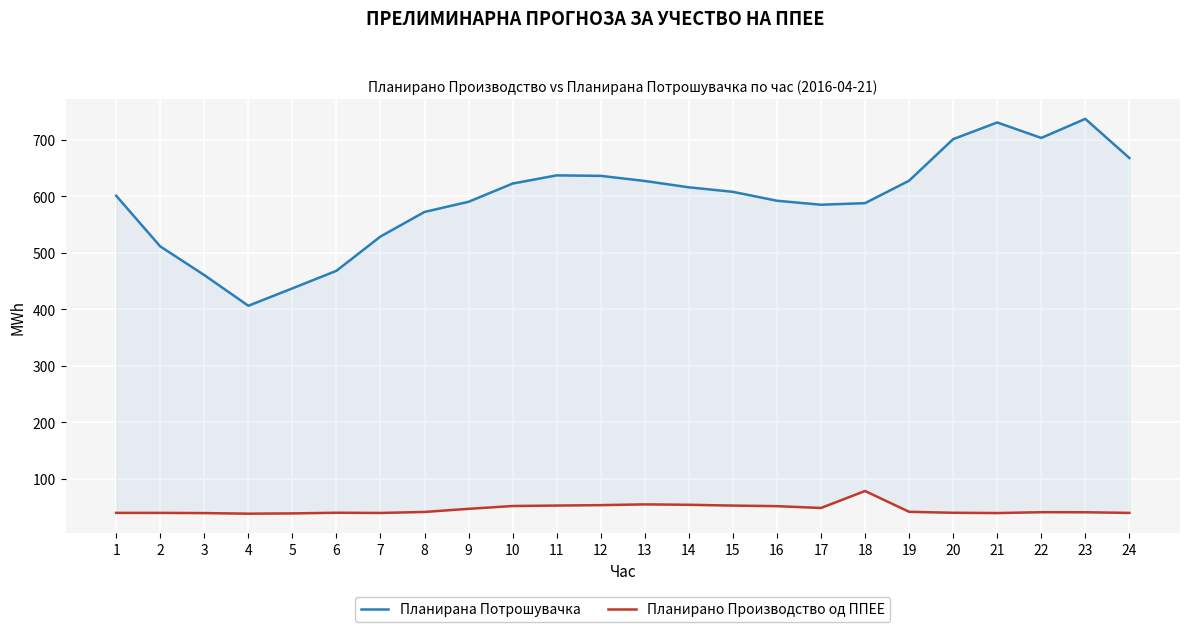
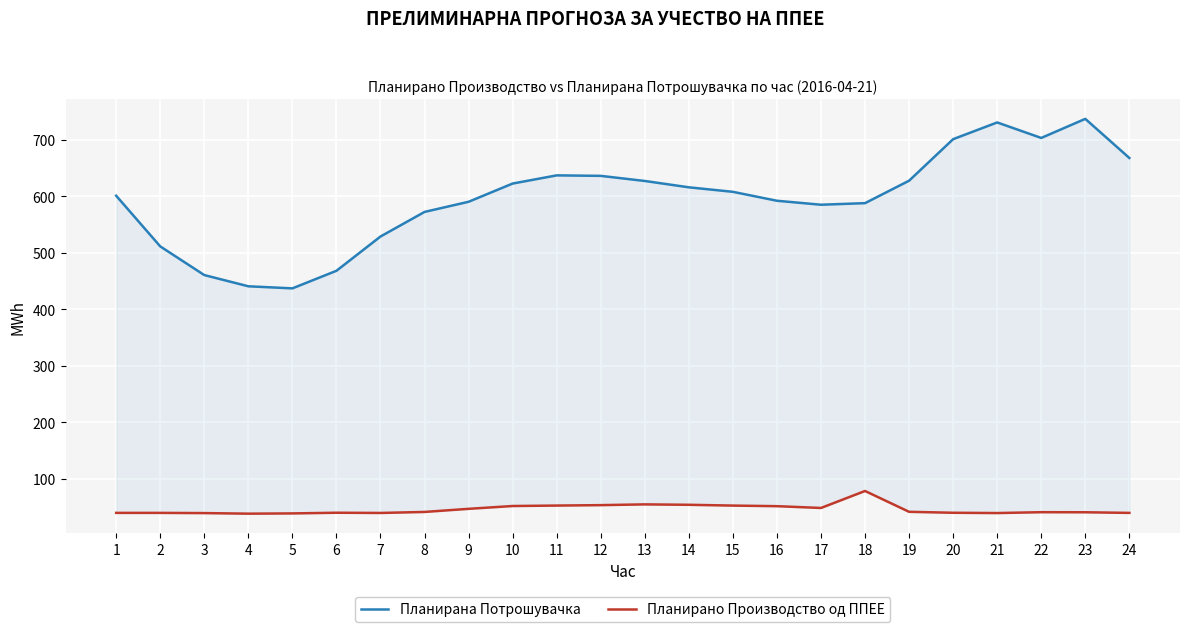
Планирана Потрошувачка, 4: 410 -> 440
